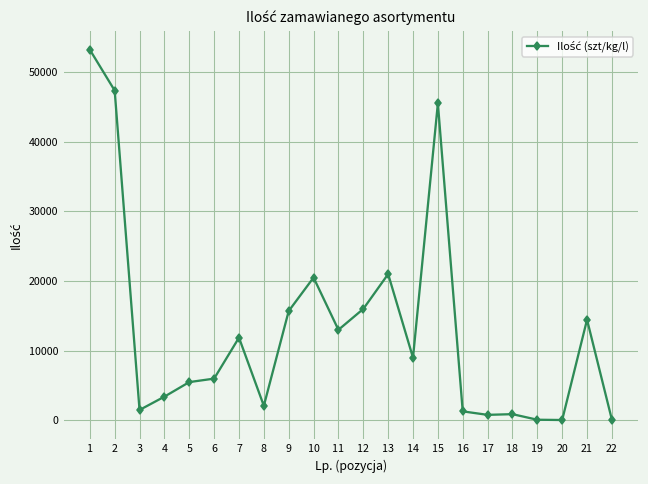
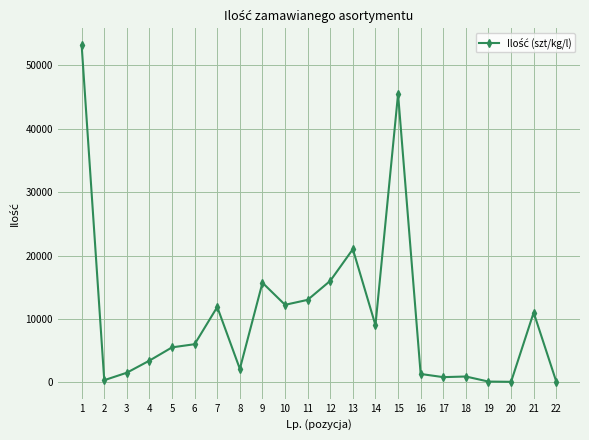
2: 47000 -> 0
10: 21000 -> 12000
21: 14000 -> 11000
